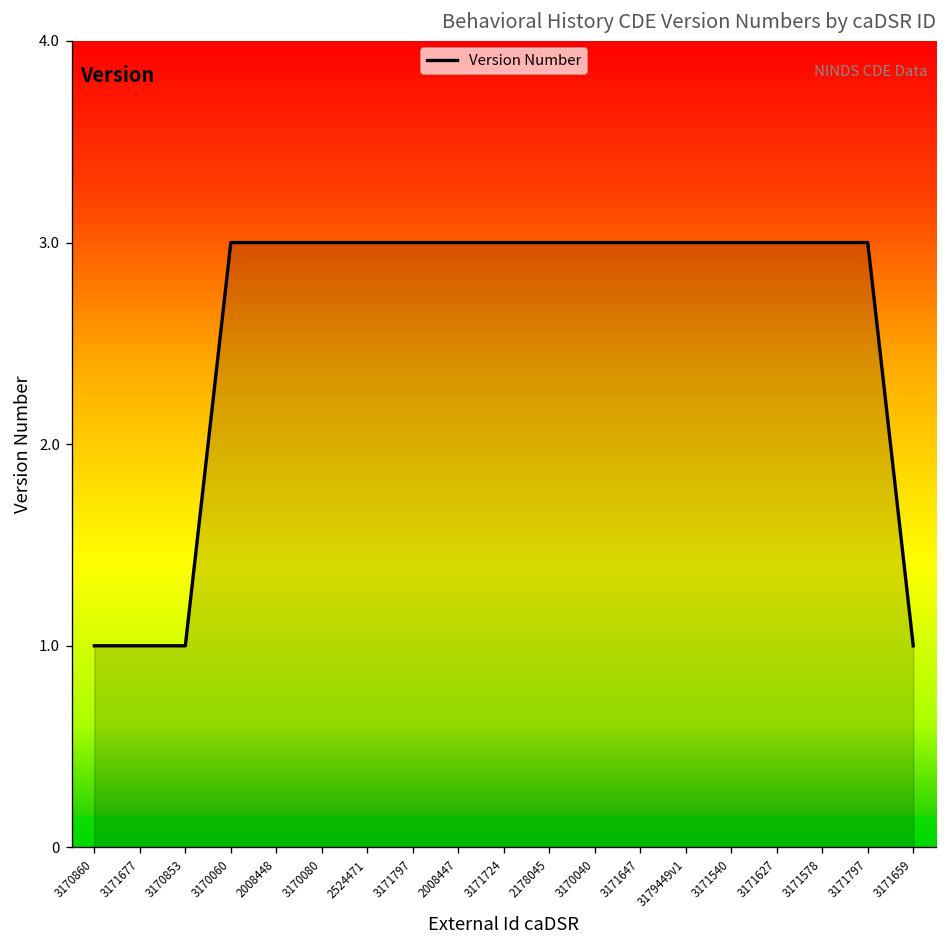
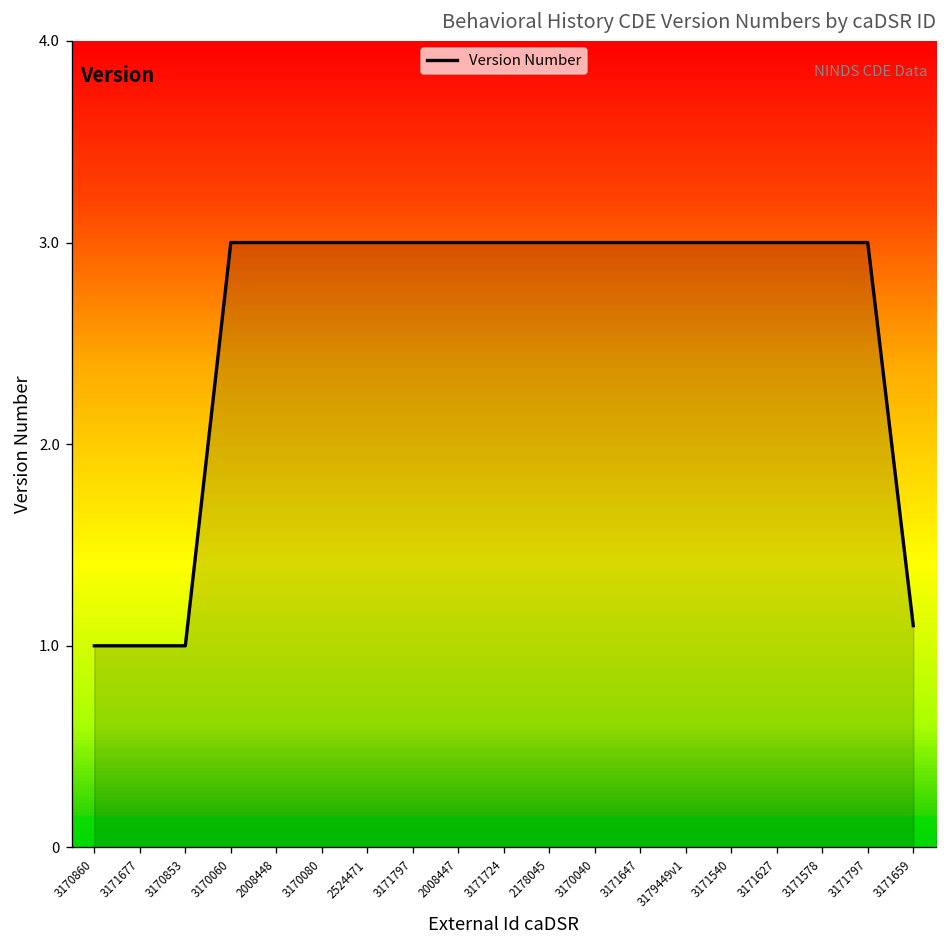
3171659: 1.0 -> 1.1
